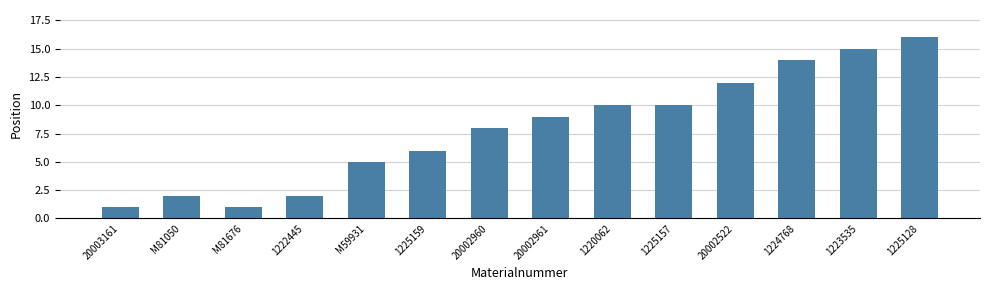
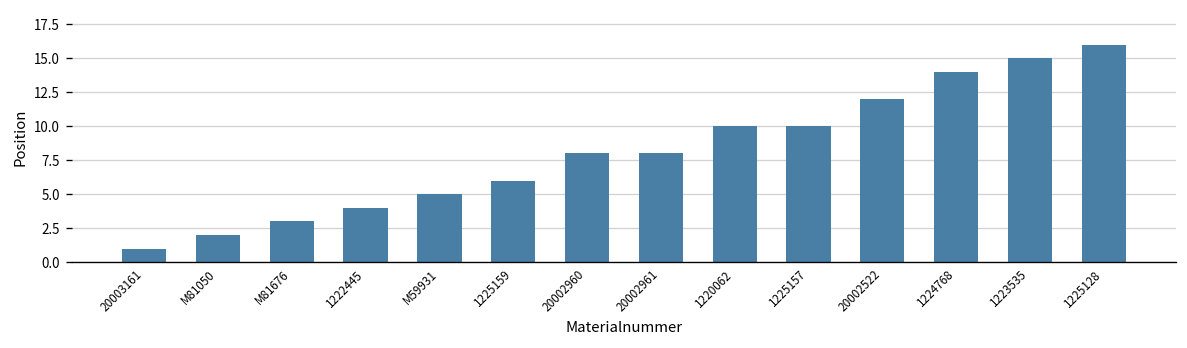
M81676: 1 -> 3
1222445: 2 -> 4
20002961: 9 -> 8
